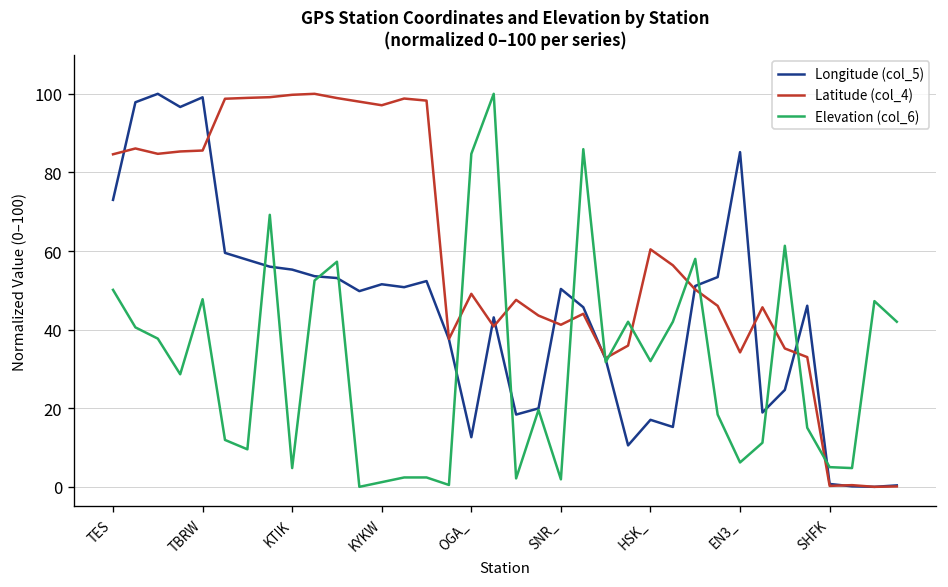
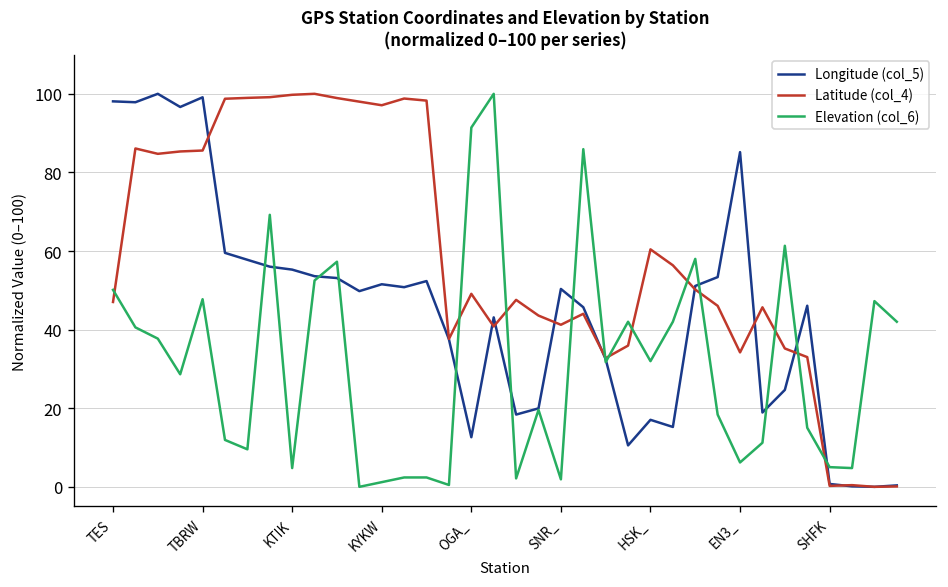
Longitude (col_5), TES: 73 -> 98
Latitude (col_4), TES: 85 -> 47
Elevation (col_6), OGA_: 85 -> 91
